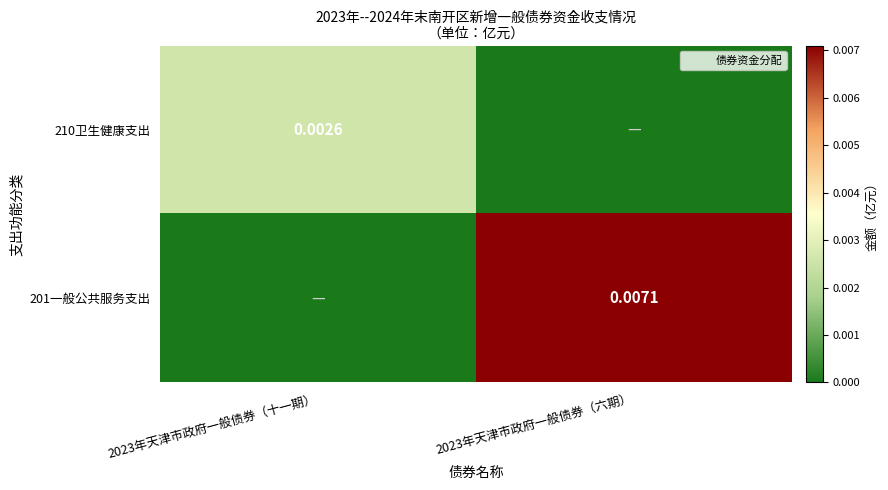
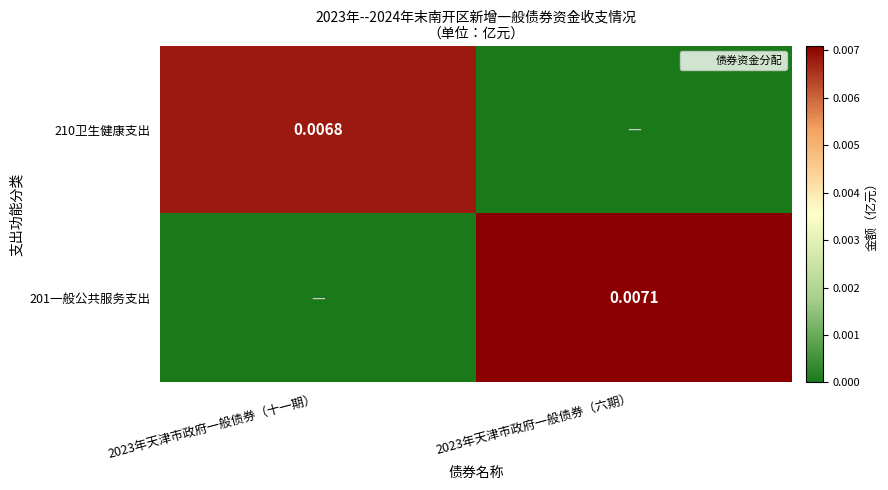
210卫生健康支出, 2023年天津市政府一般债券（十一期）: 0.0026 -> 0.0068
